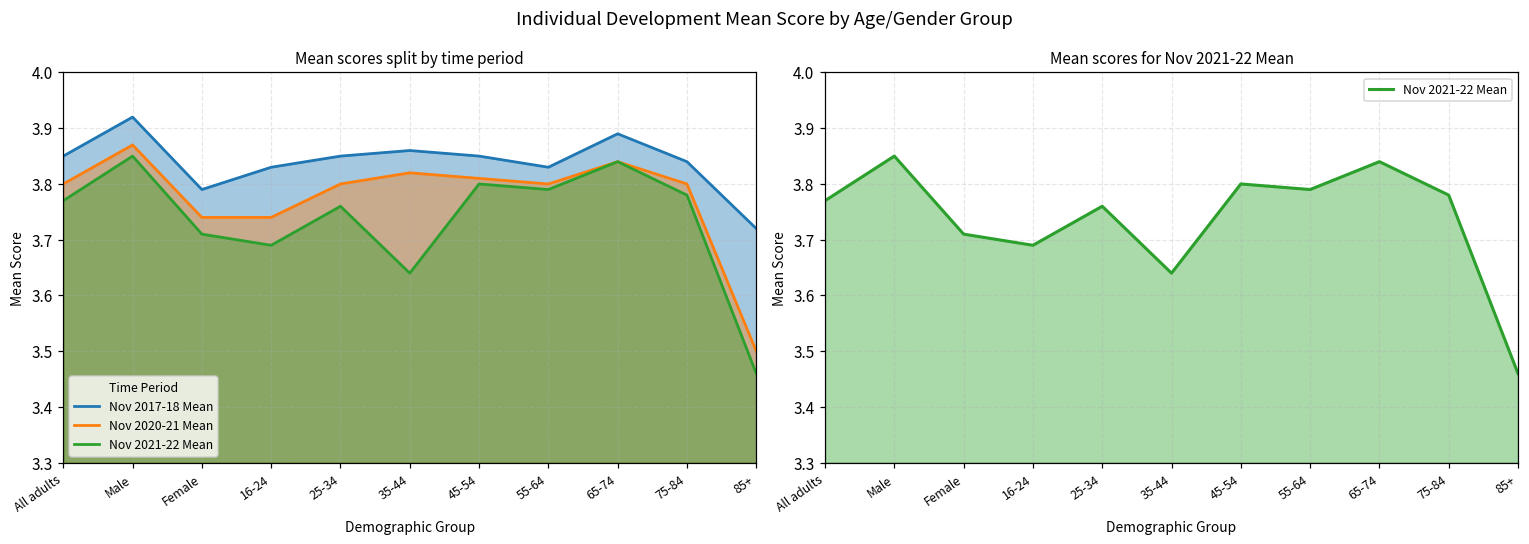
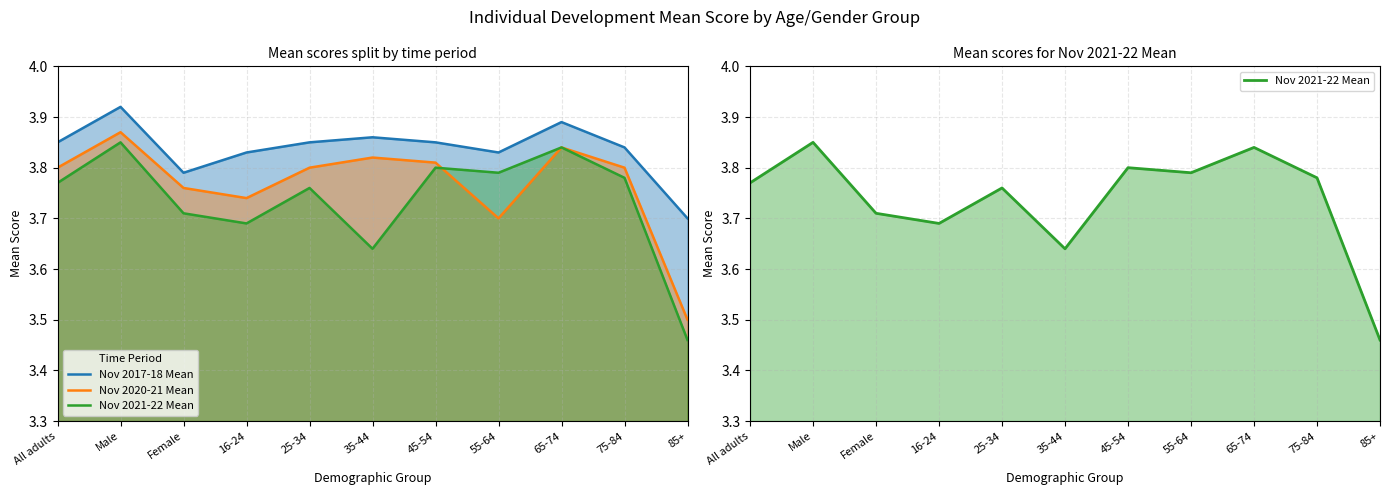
Mean scores split by time period, Nov 2020-21 Mean, Female: 3.74 -> 3.76
Mean scores split by time period, Nov 2020-21 Mean, 55-64: 3.8 -> 3.7
Mean scores split by time period, Nov 2017-18 Mean, 85+: 3.72 -> 3.70
